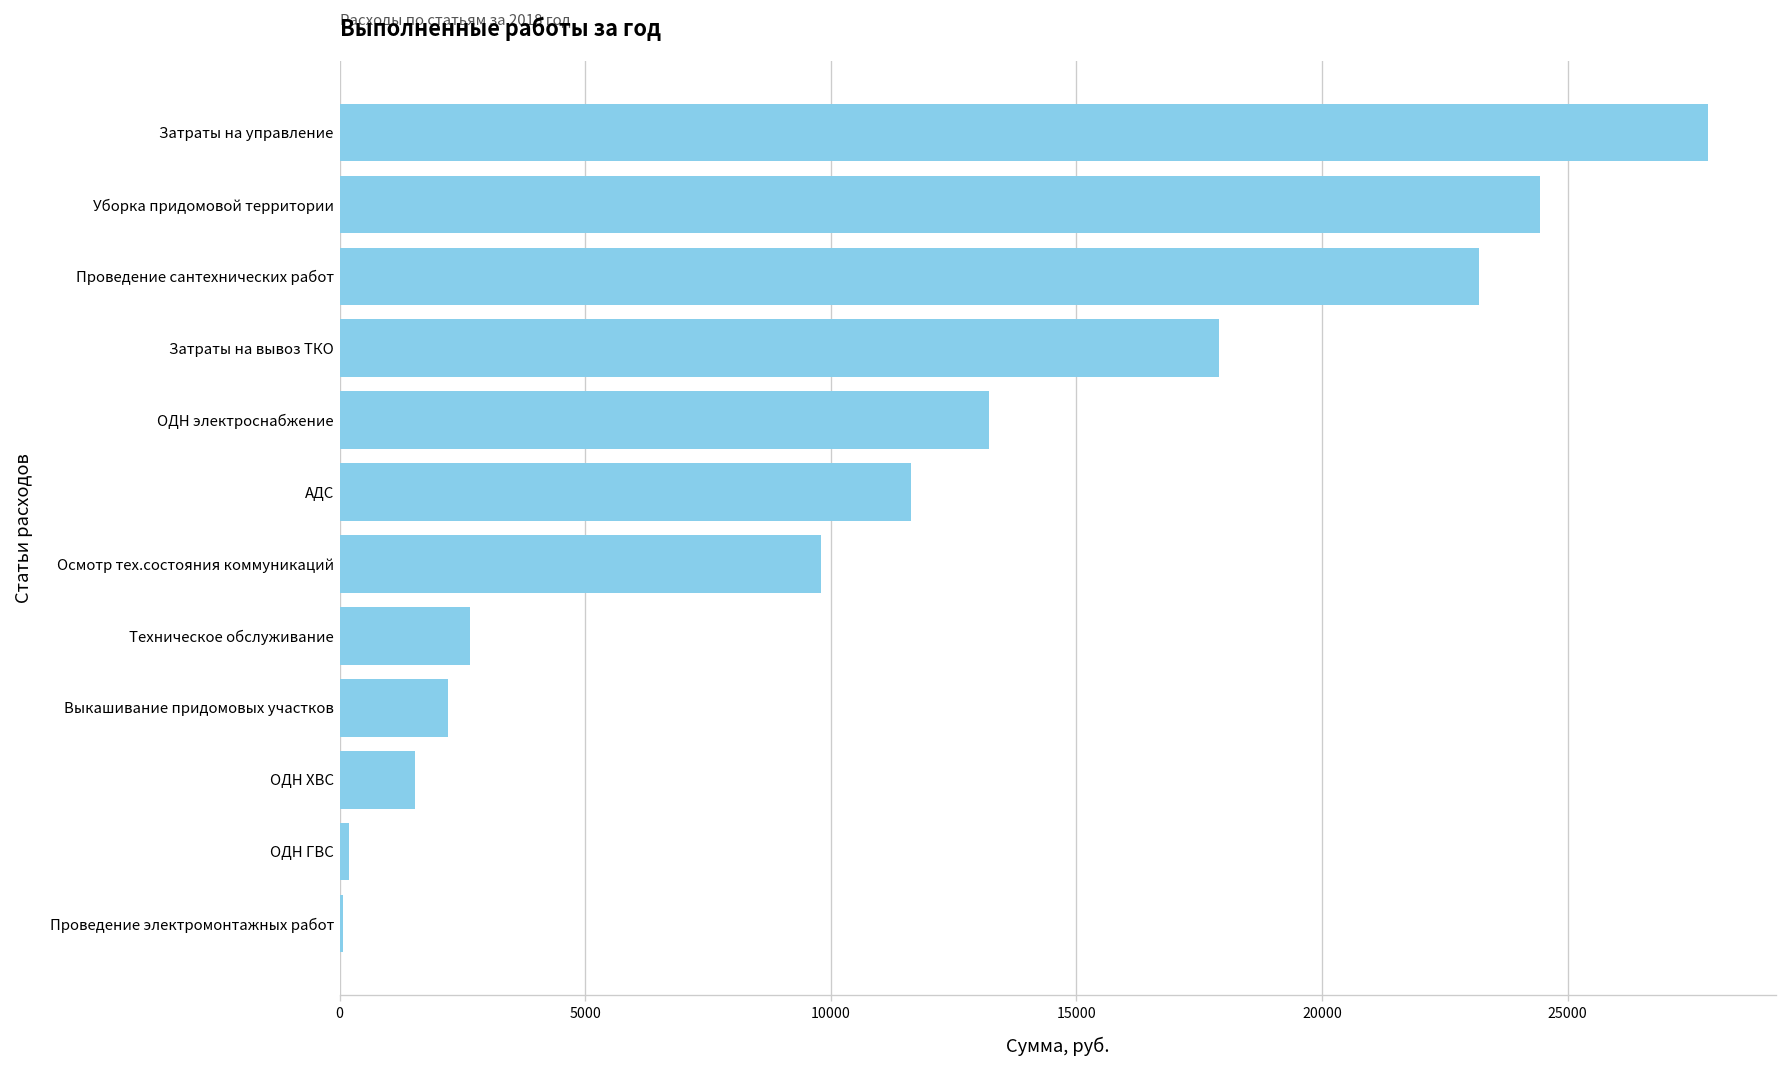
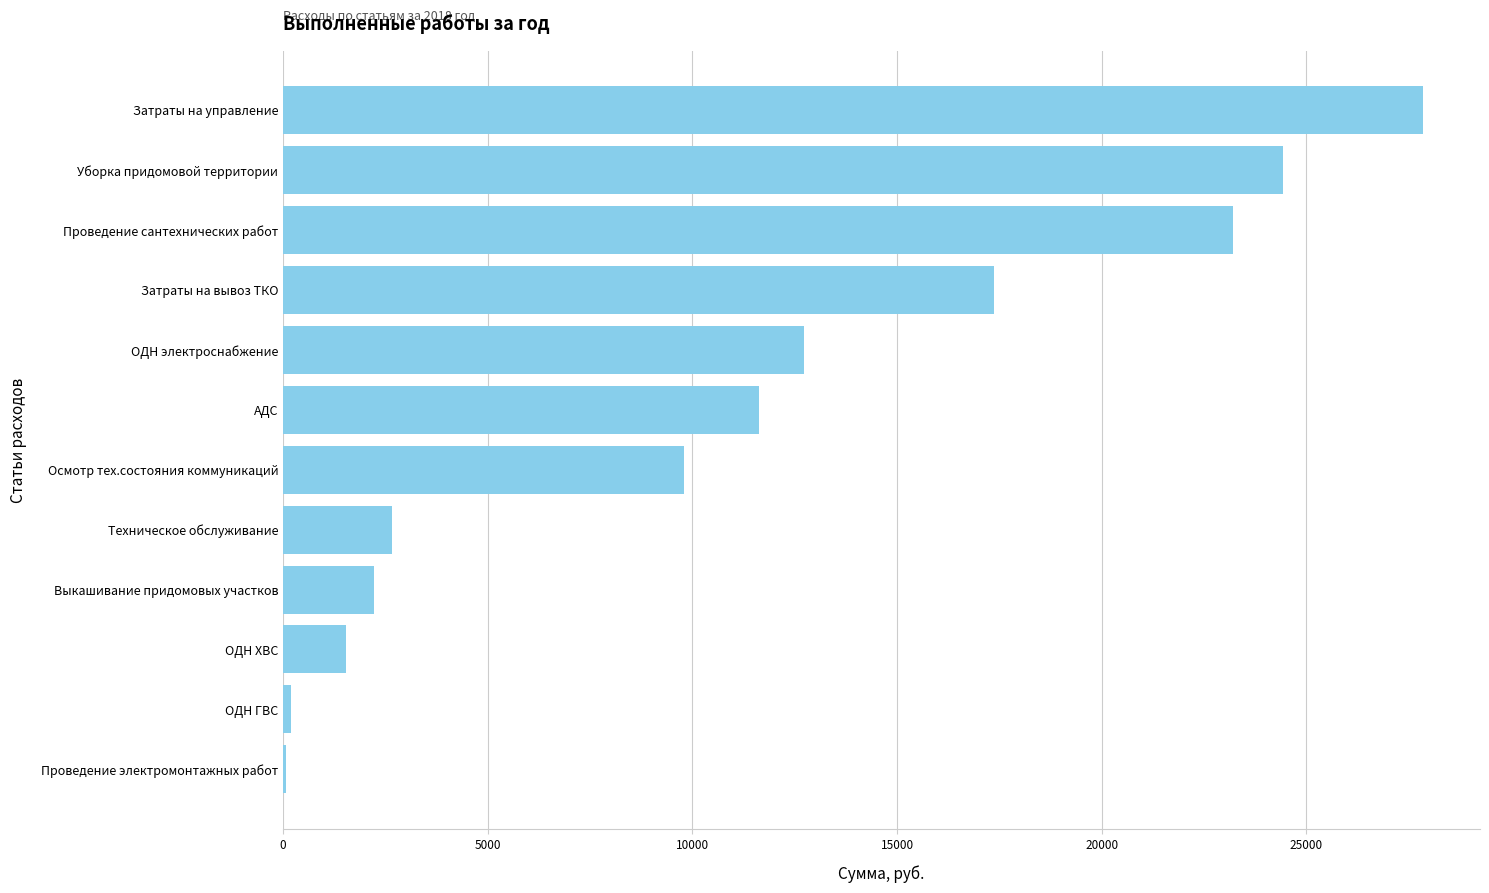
Затраты на вывоз ТКО: 17900 -> 17400
ОДН электроснабжение: 13200 -> 12700
